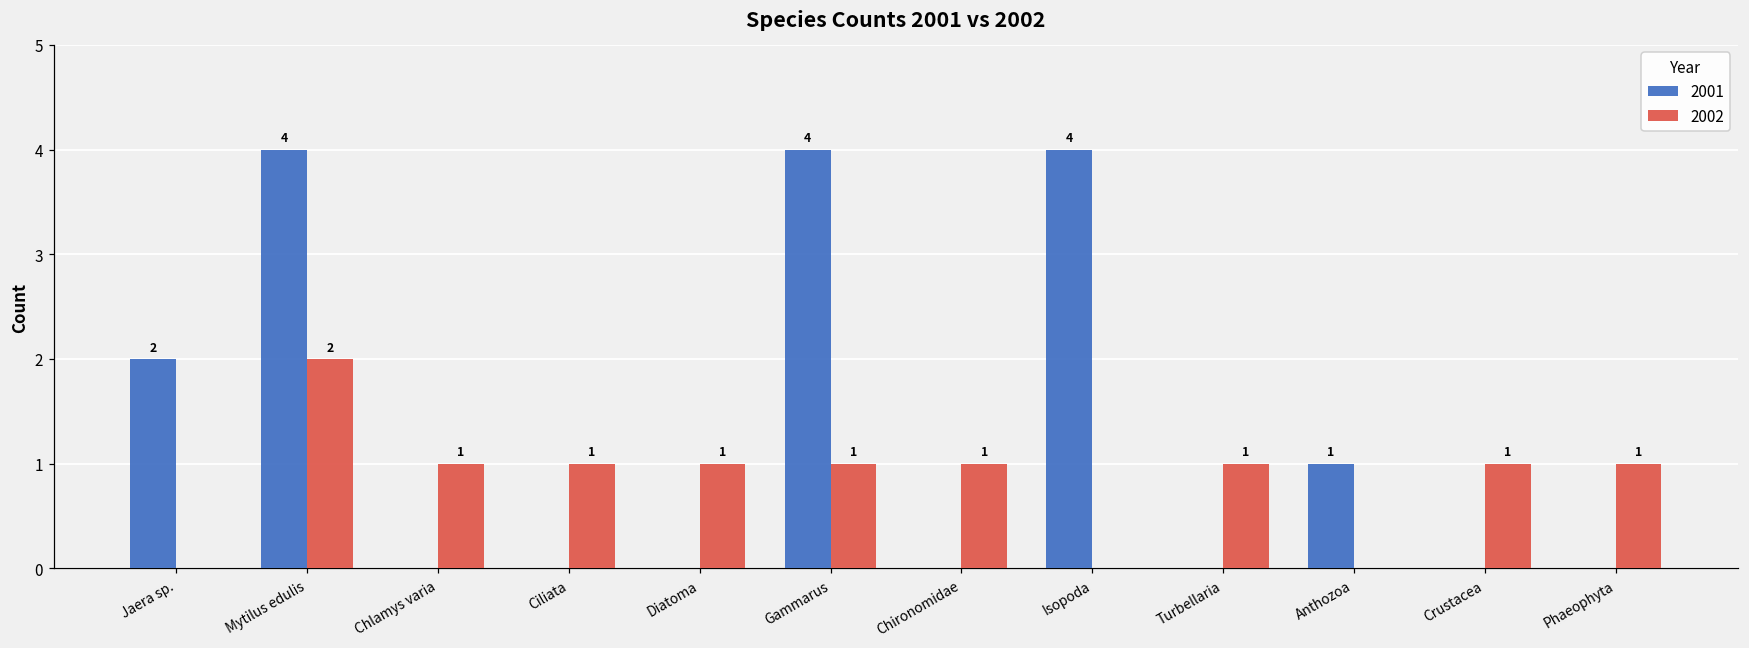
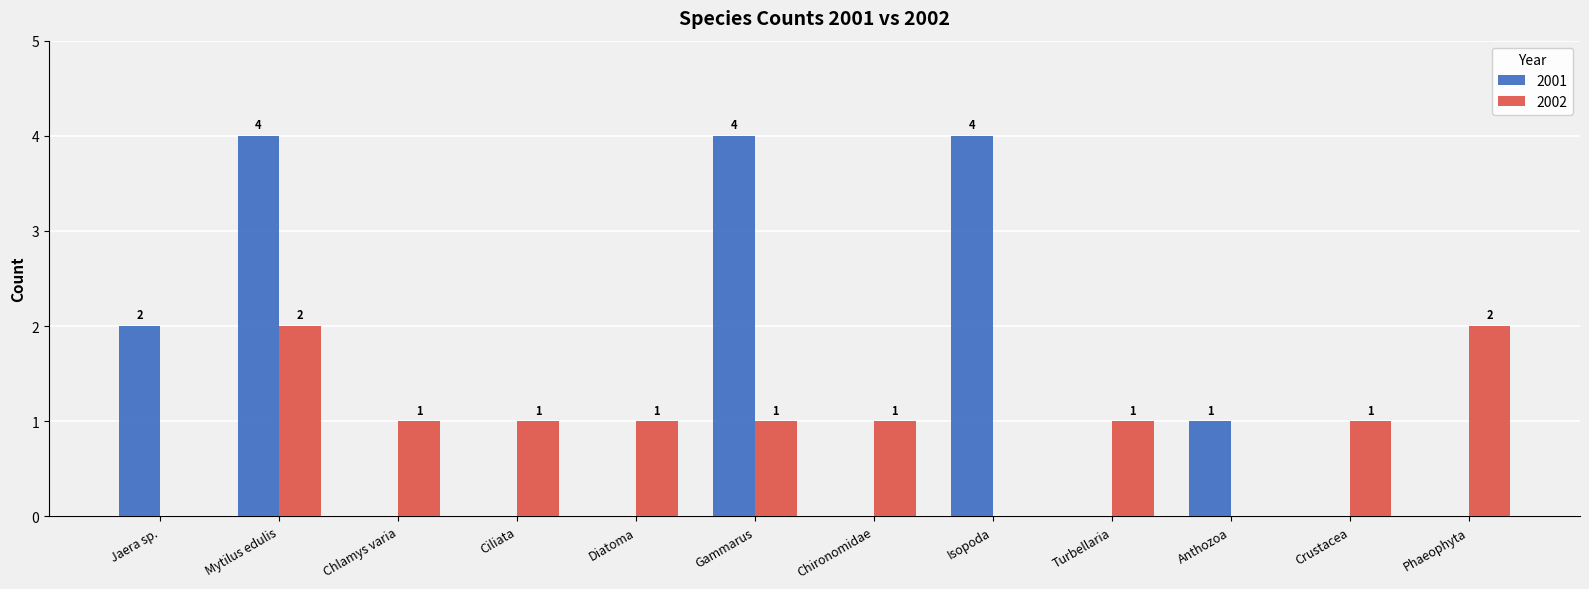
2002, Phaeophyta: 1 -> 2
